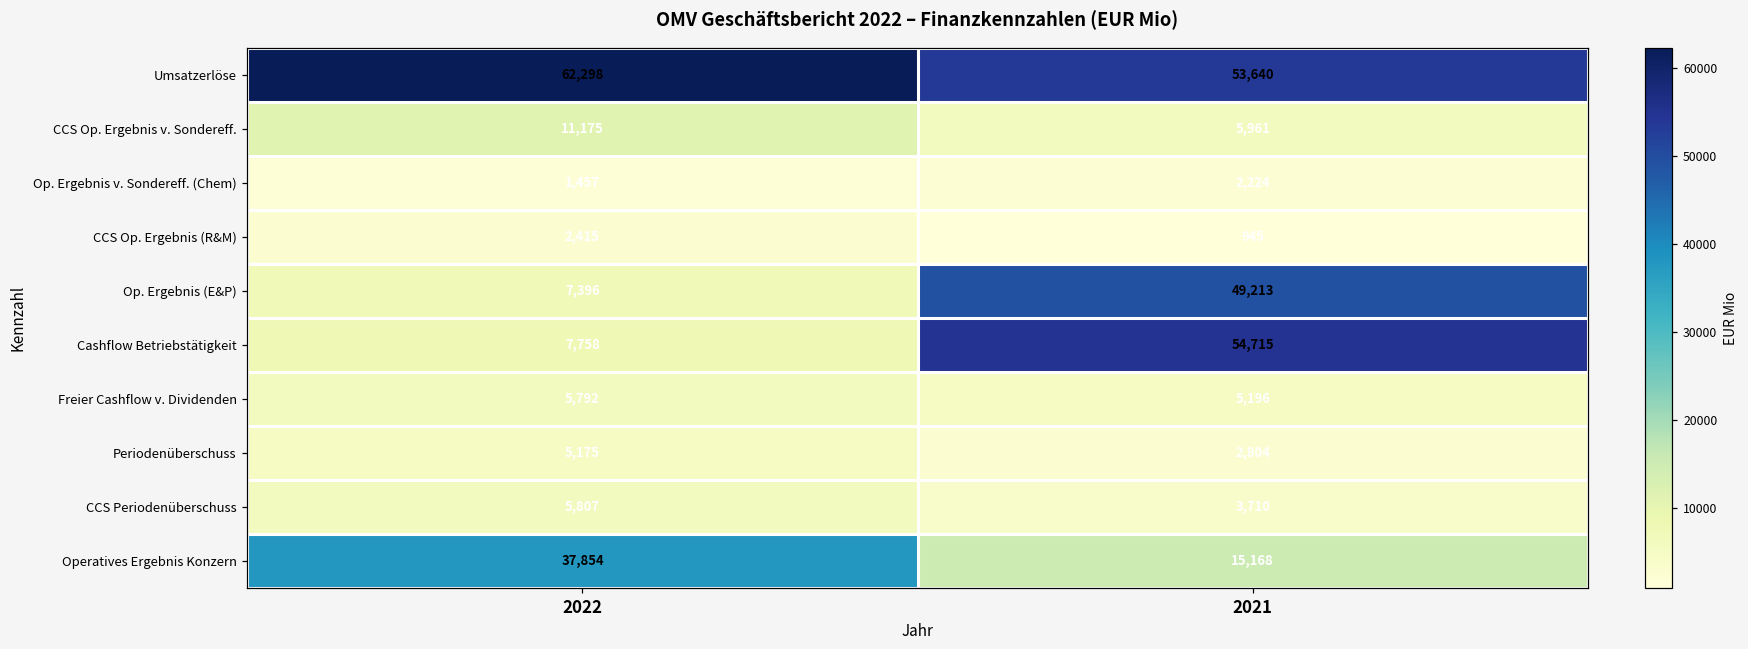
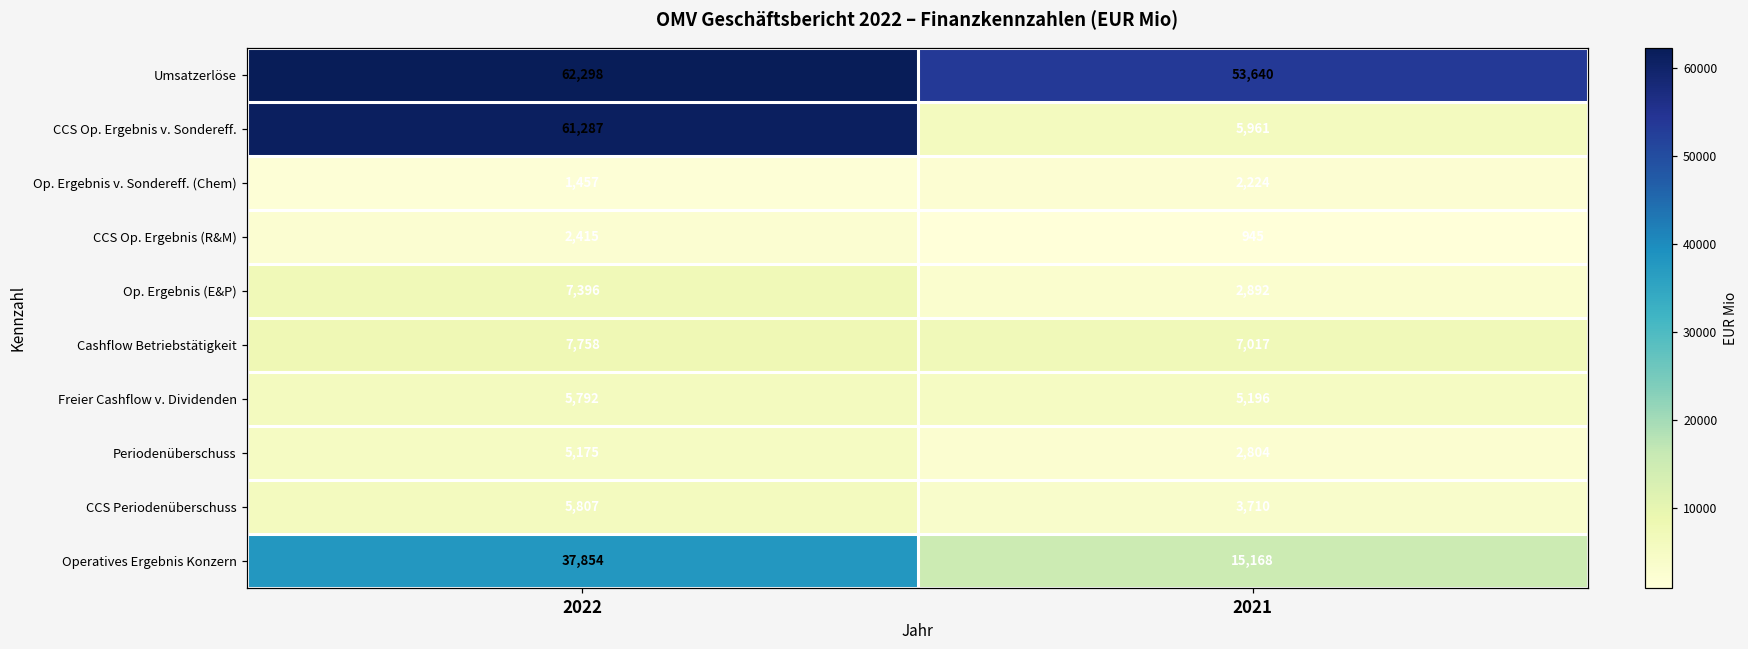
CCS Op. Ergebnis v. Sondereff., 2022: 11,175 -> 61,287
Op. Ergebnis (E&P), 2021: 49,213 -> 2,892
Cashflow Betriebstätigkeit, 2021: 54,715 -> 7,017
